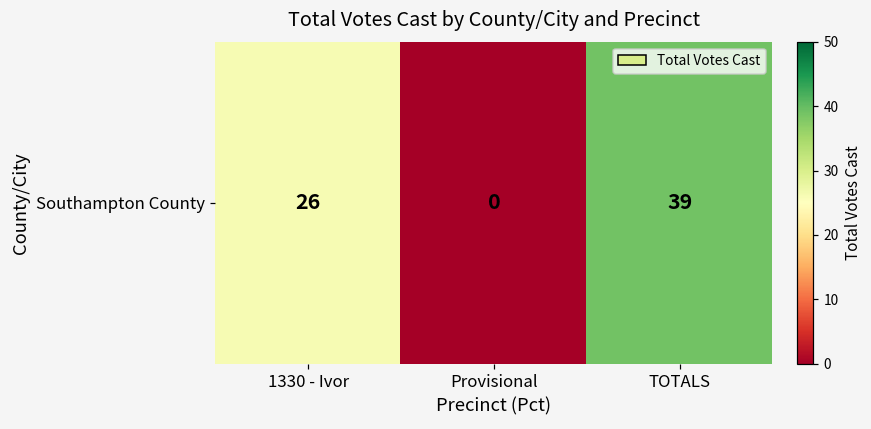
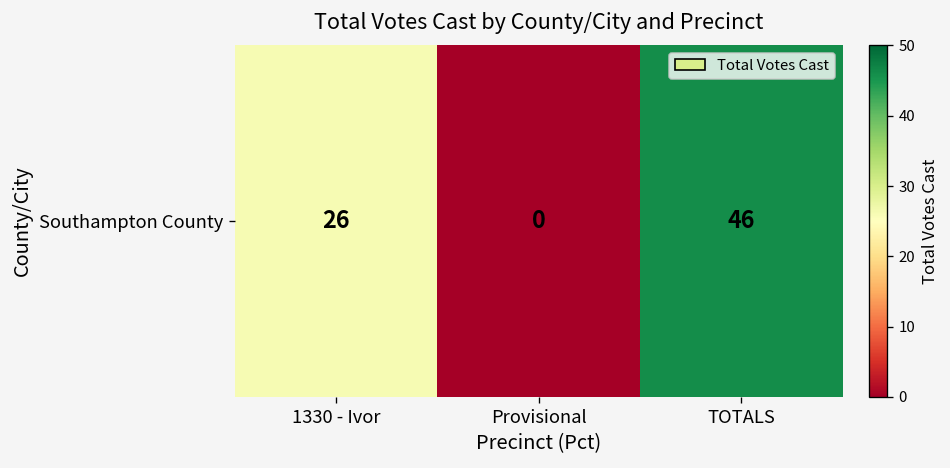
Southampton County, TOTALS: 39 -> 46
